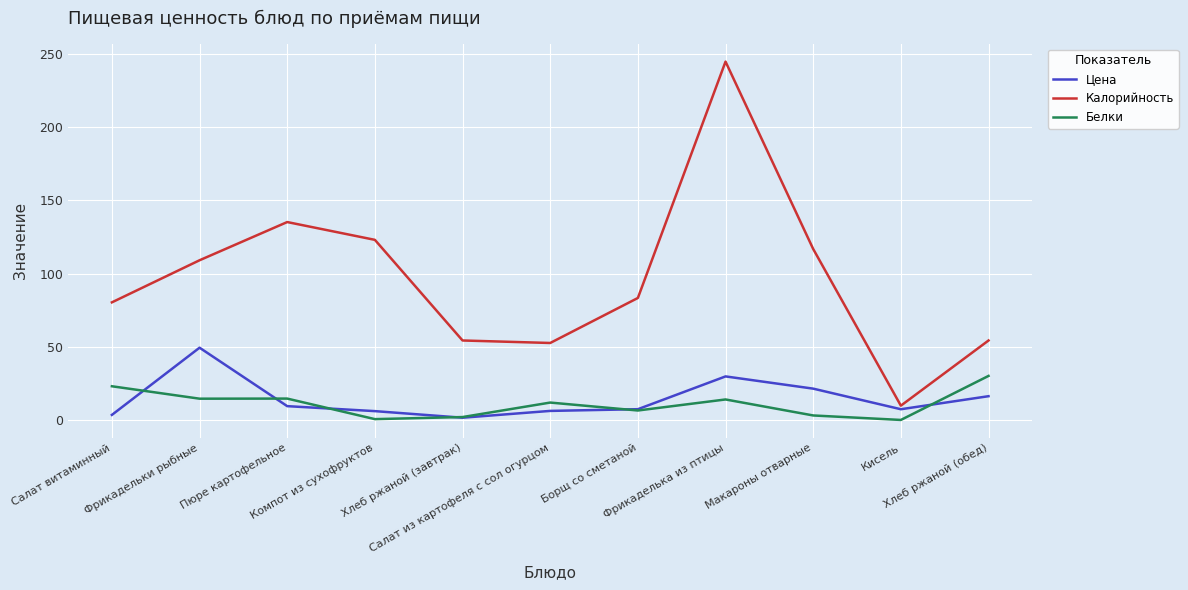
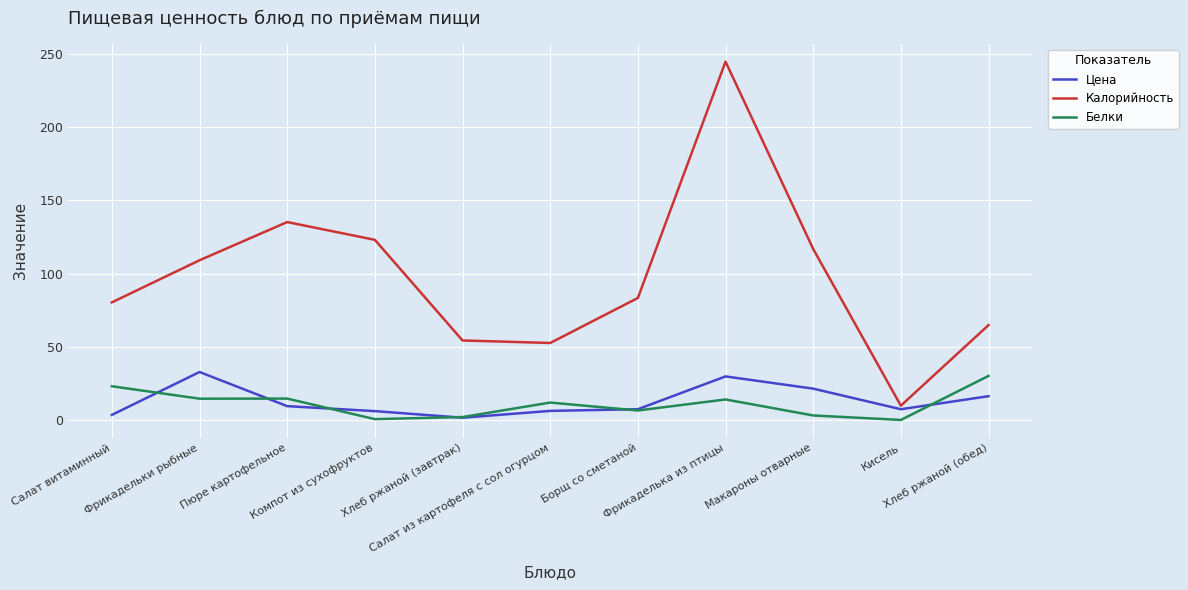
Цена, Фрикадельки рыбные: 49 -> 33
Калорийность, Хлеб ржаной (обед): 54 -> 65
